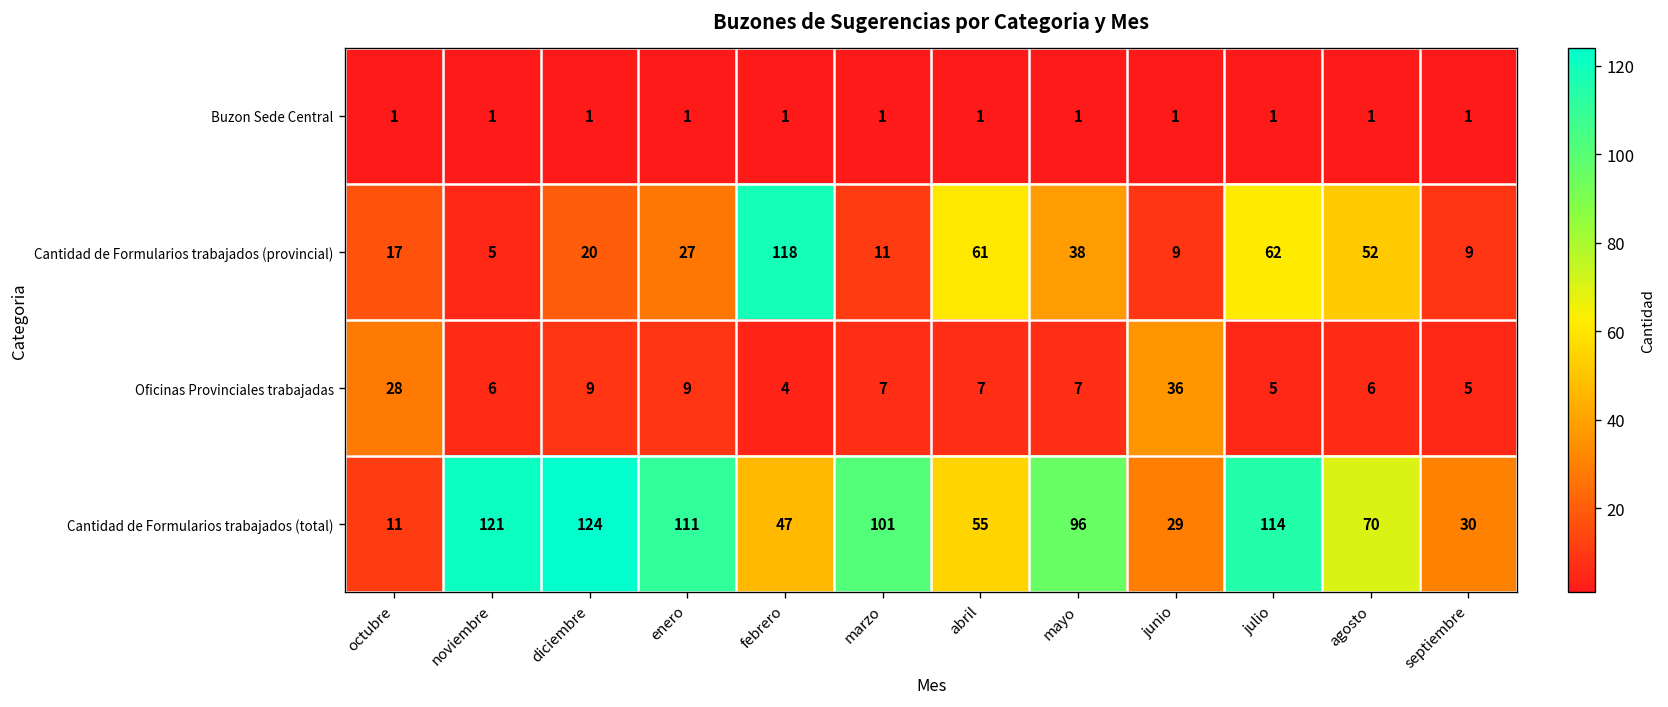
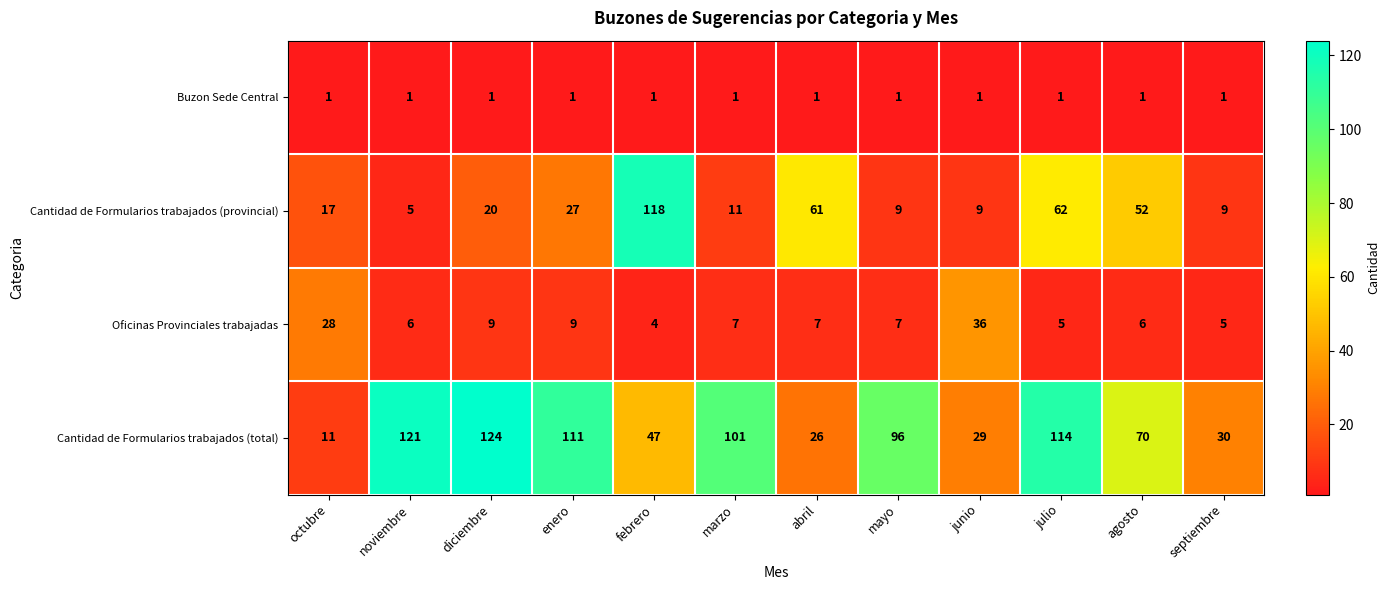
Cantidad de Formularios trabajados (provincial), mayo: 38 -> 9
Cantidad de Formularios trabajados (total), abril: 55 -> 26
